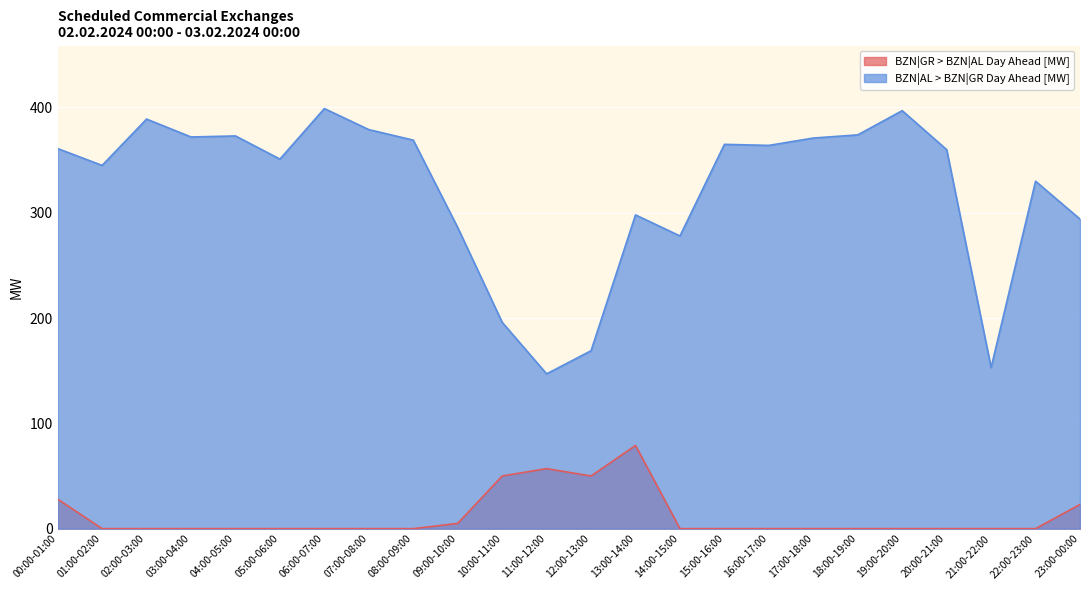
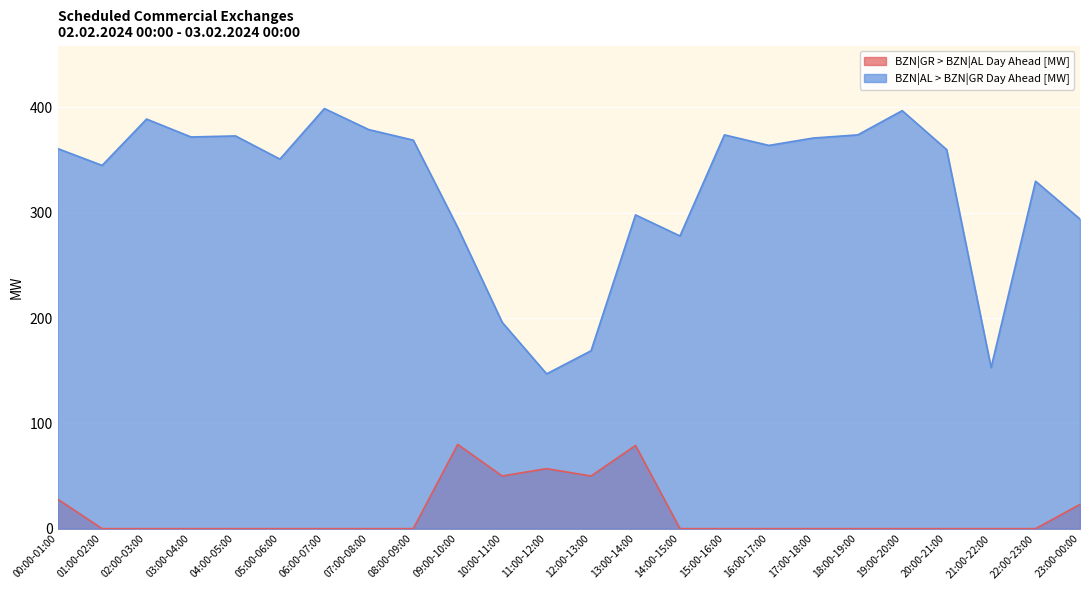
BZN|GR > BZN|AL Day Ahead [MW], 09:00-10:00: 5 -> 80
BZN|AL > BZN|GR Day Ahead [MW], 15:00-16:00: 365 -> 374
